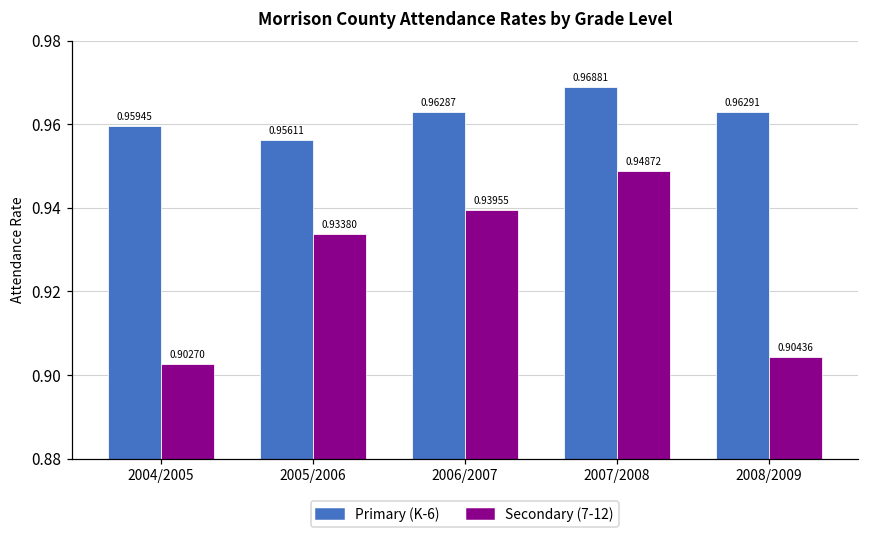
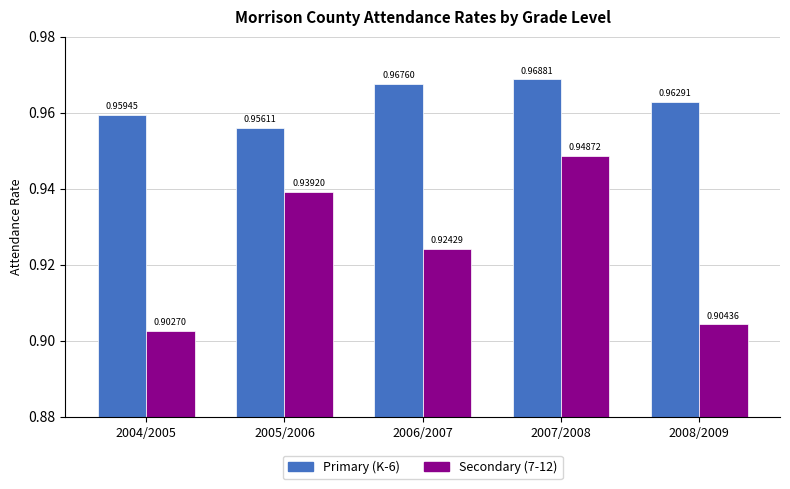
Secondary (7-12), 2005/2006: 0.93380 -> 0.93920
Primary (K-6), 2006/2007: 0.96287 -> 0.96760
Secondary (7-12), 2006/2007: 0.93955 -> 0.92429
